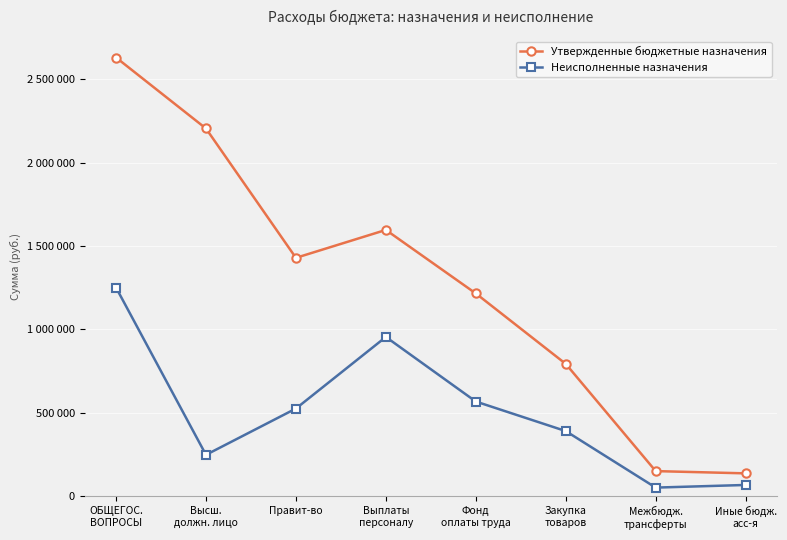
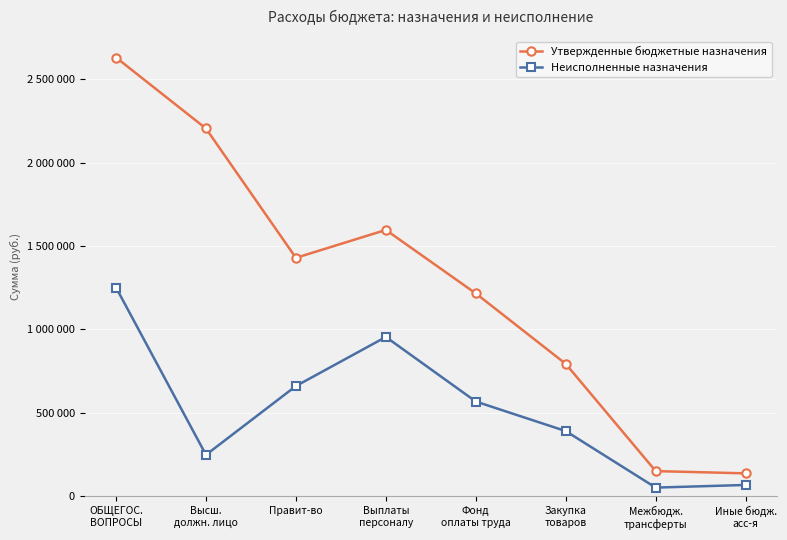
Неисполненные назначения, Правит-во: 530000 -> 660000
